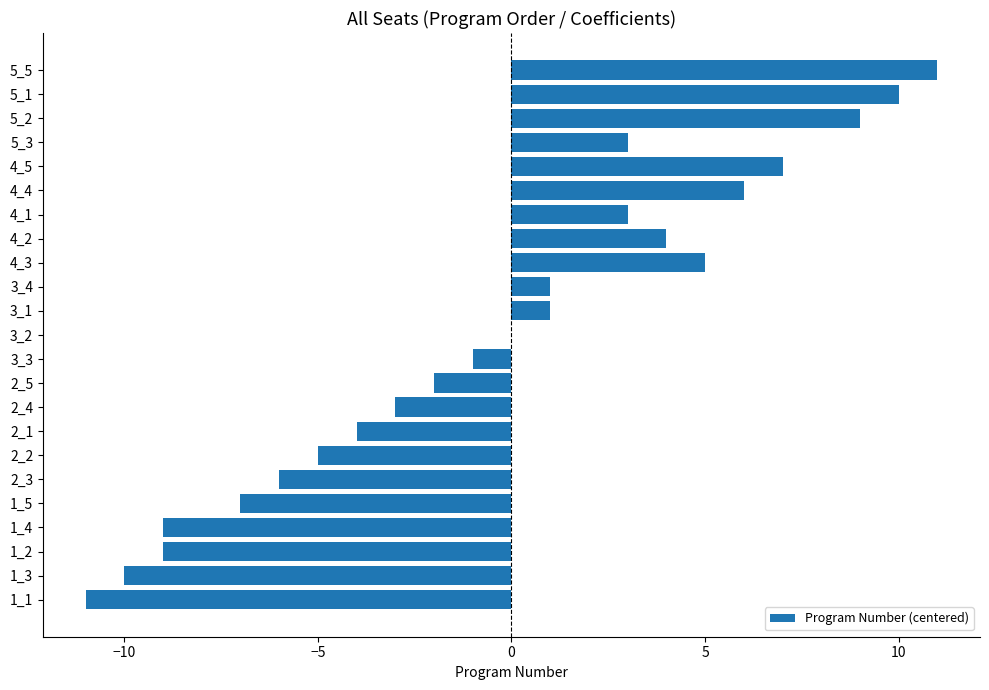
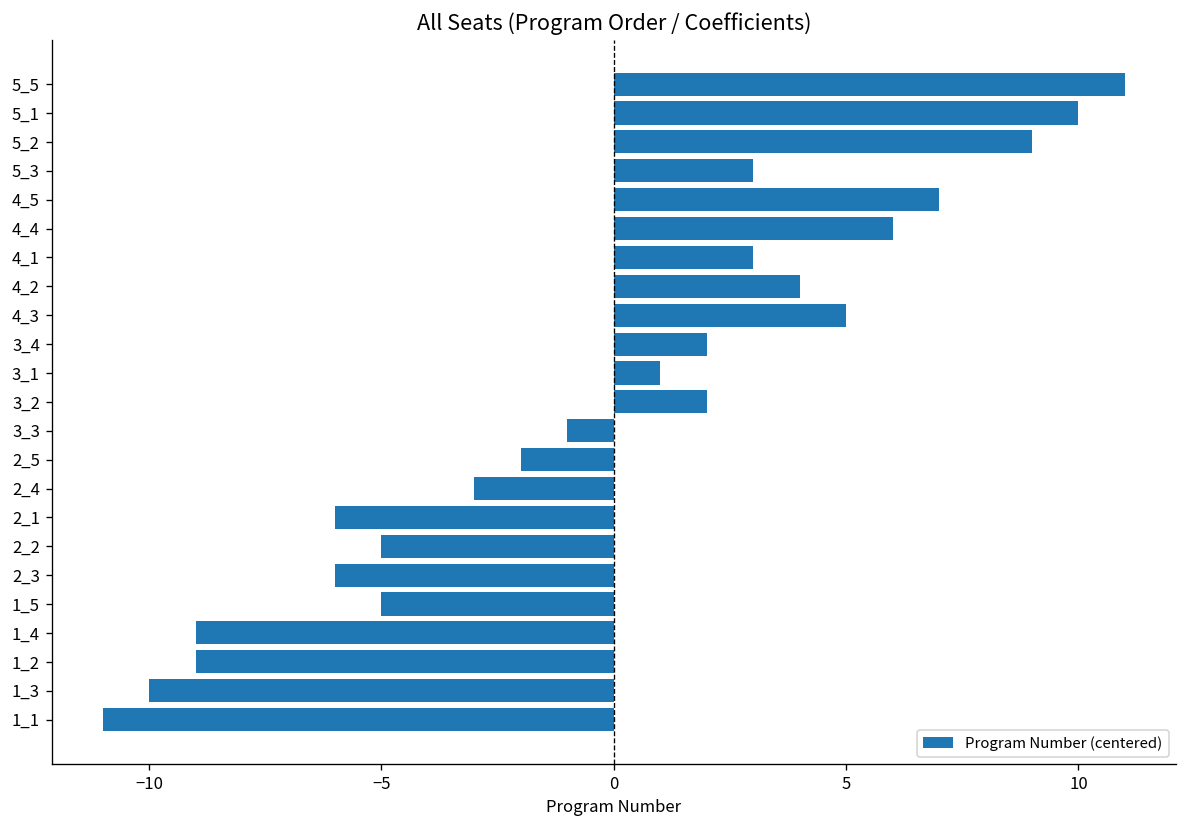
3_4: 1.0 -> 2.0
3_2: 0.0 -> 2.0
2_1: -4.0 -> -6.0
1_5: -7.0 -> -5.0
